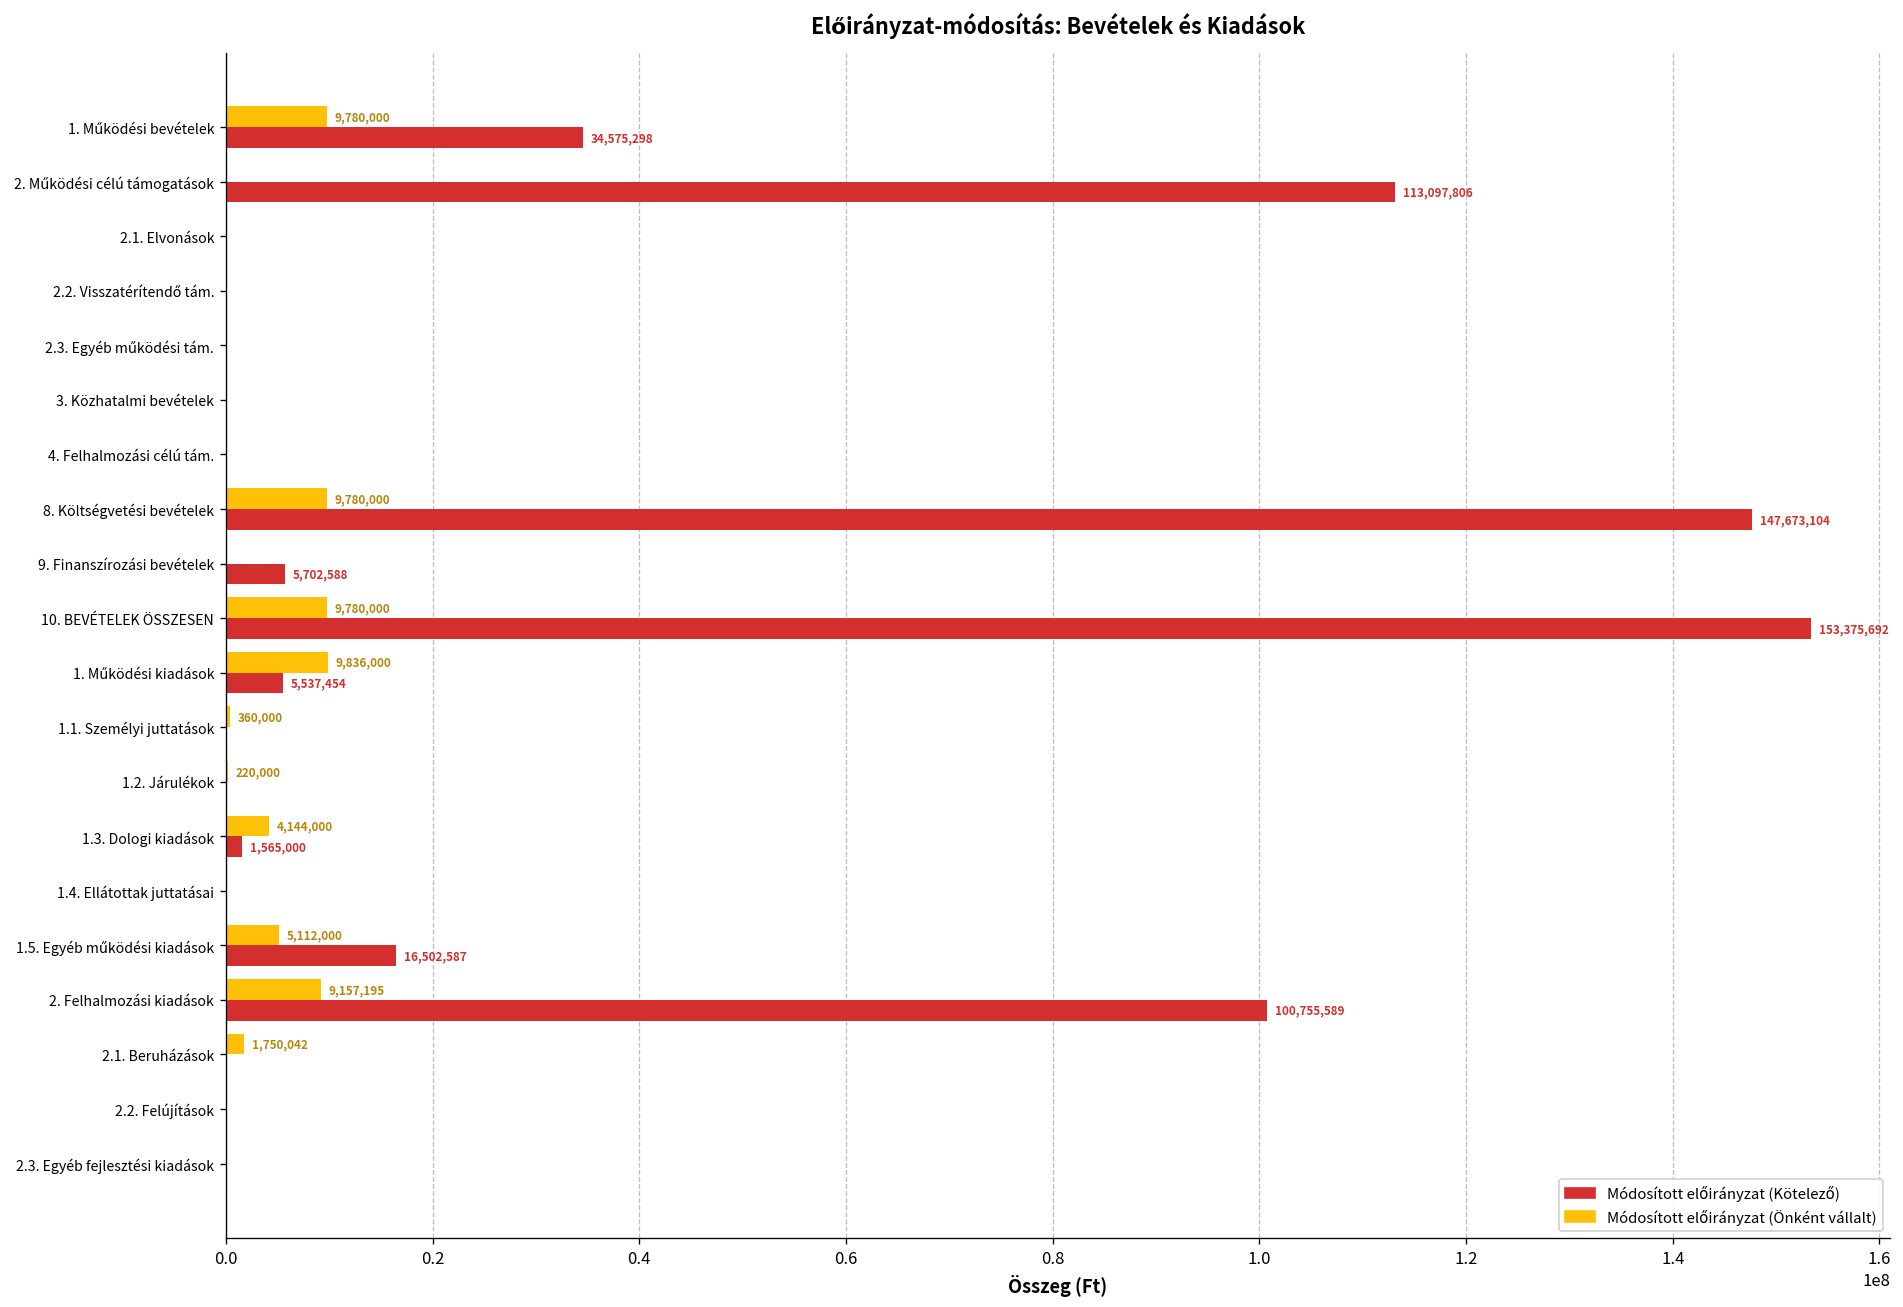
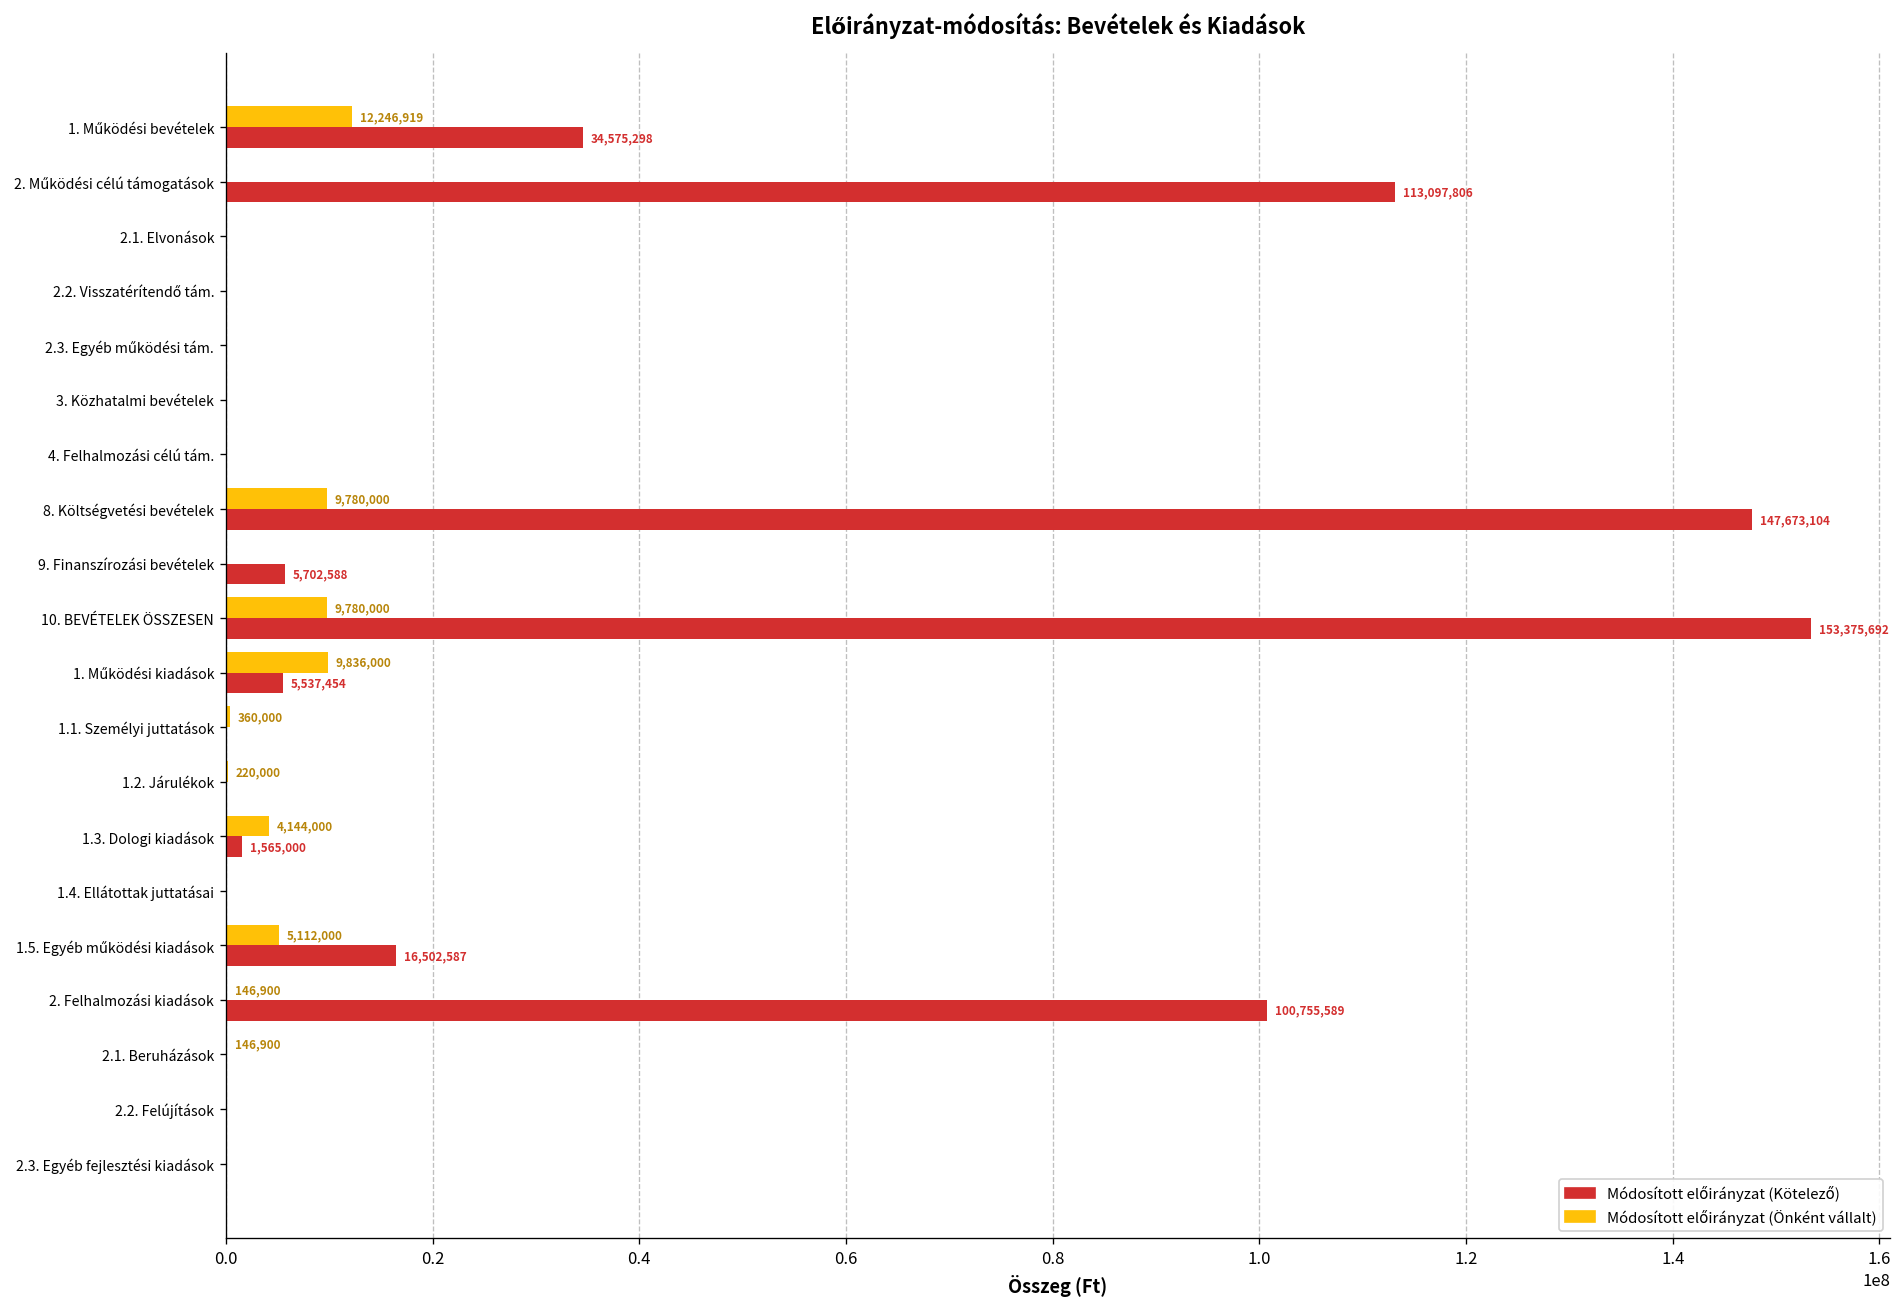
Módosított előirányzat (Önként vállalt), 1. Működési bevételek: 9,780,000 -> 12,246,919
Módosított előirányzat (Önként vállalt), 2. Felhalmozási kiadások: 9,157,195 -> 146,900
Módosított előirányzat (Önként vállalt), 2.1. Beruházások: 1,750,042 -> 146,900
